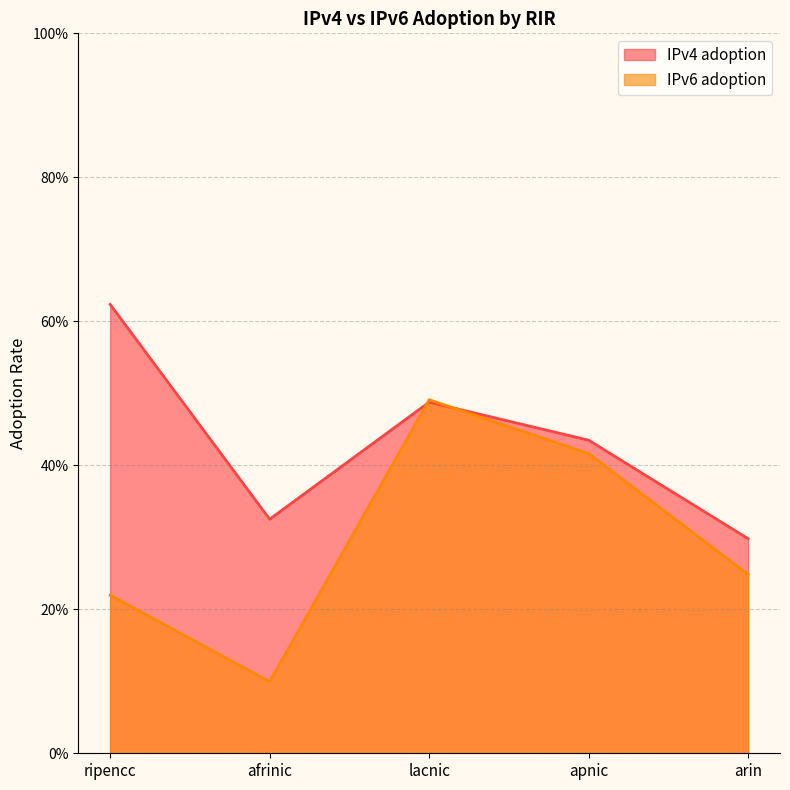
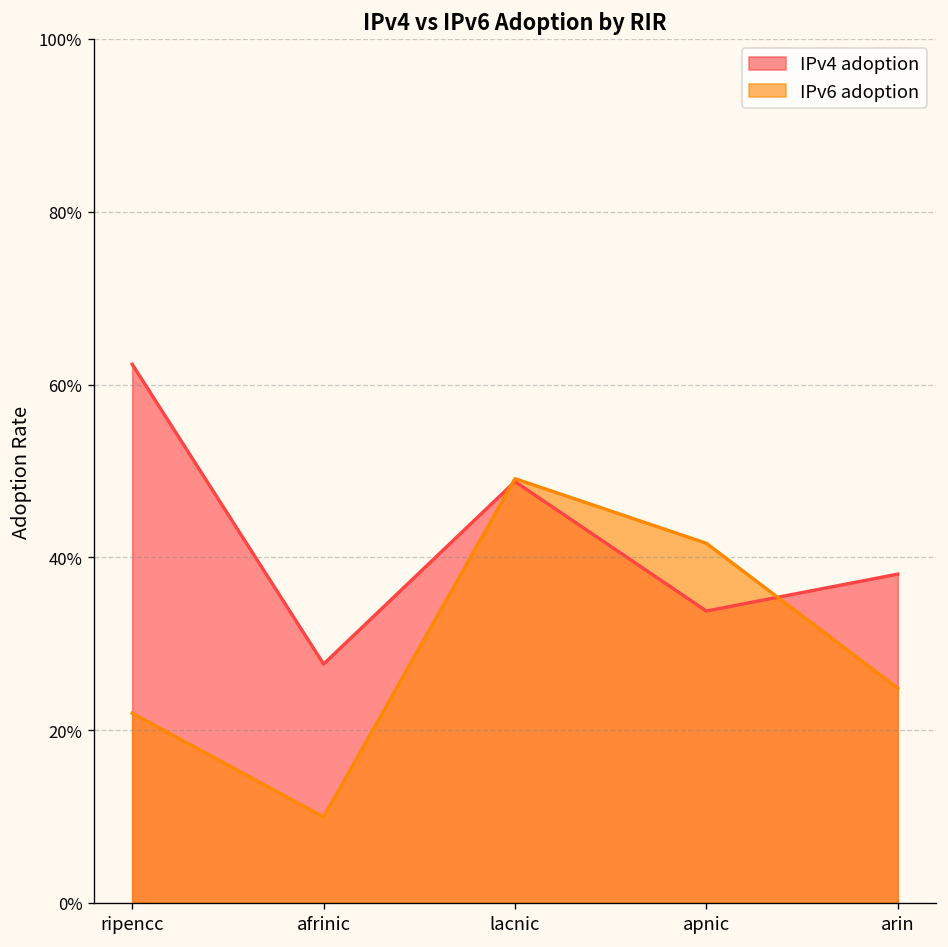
IPv4 adoption, afrinic: 33% -> 28%
IPv4 adoption, apnic: 43% -> 34%
IPv4 adoption, arin: 30% -> 38%
